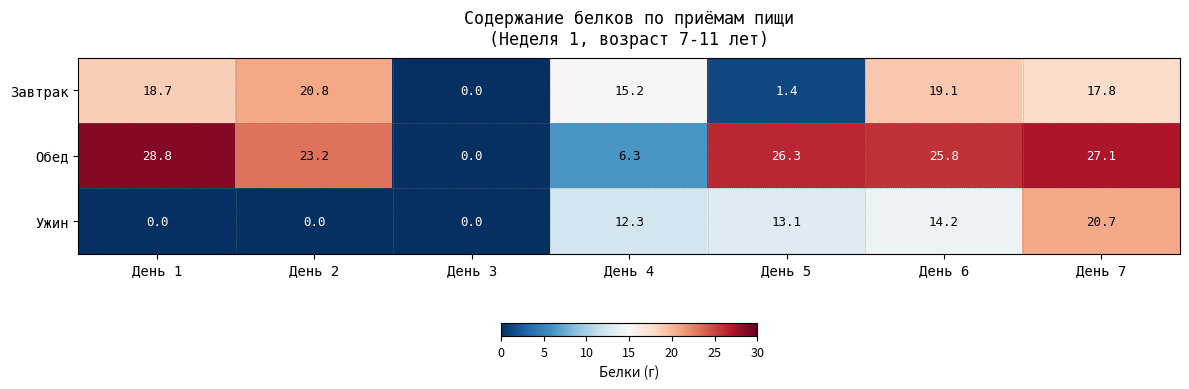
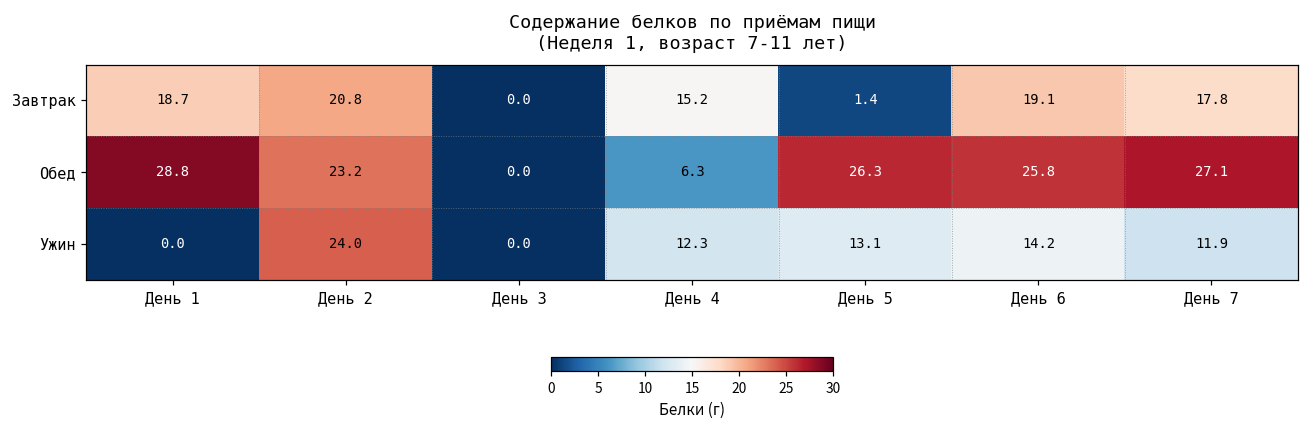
Ужин, День 2: 0.0 -> 24.0
Ужин, День 7: 20.7 -> 11.9
